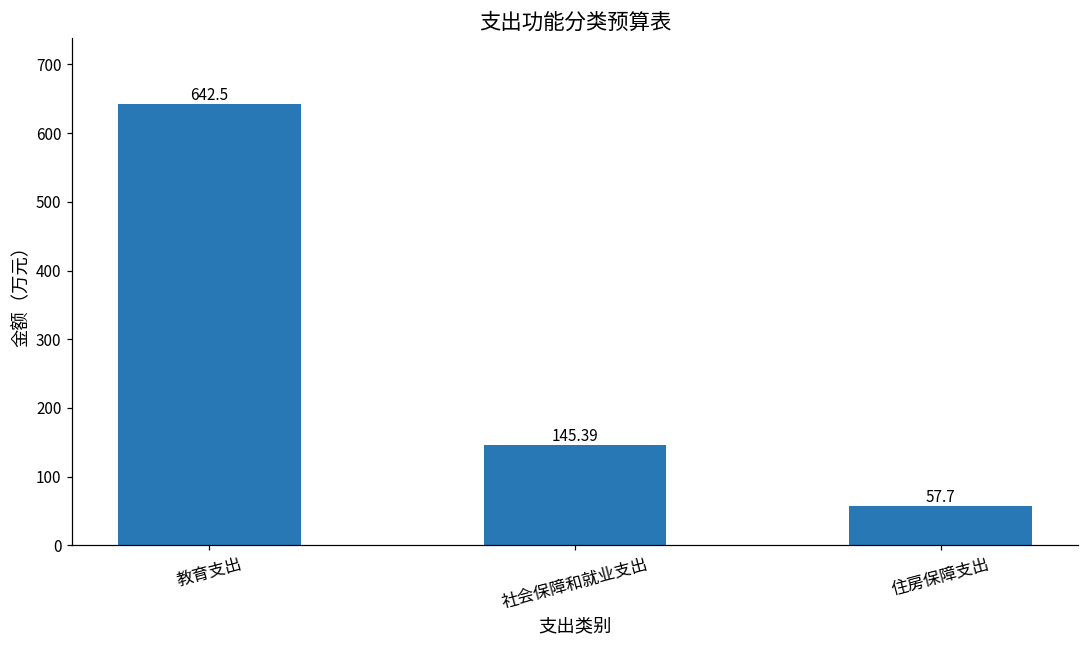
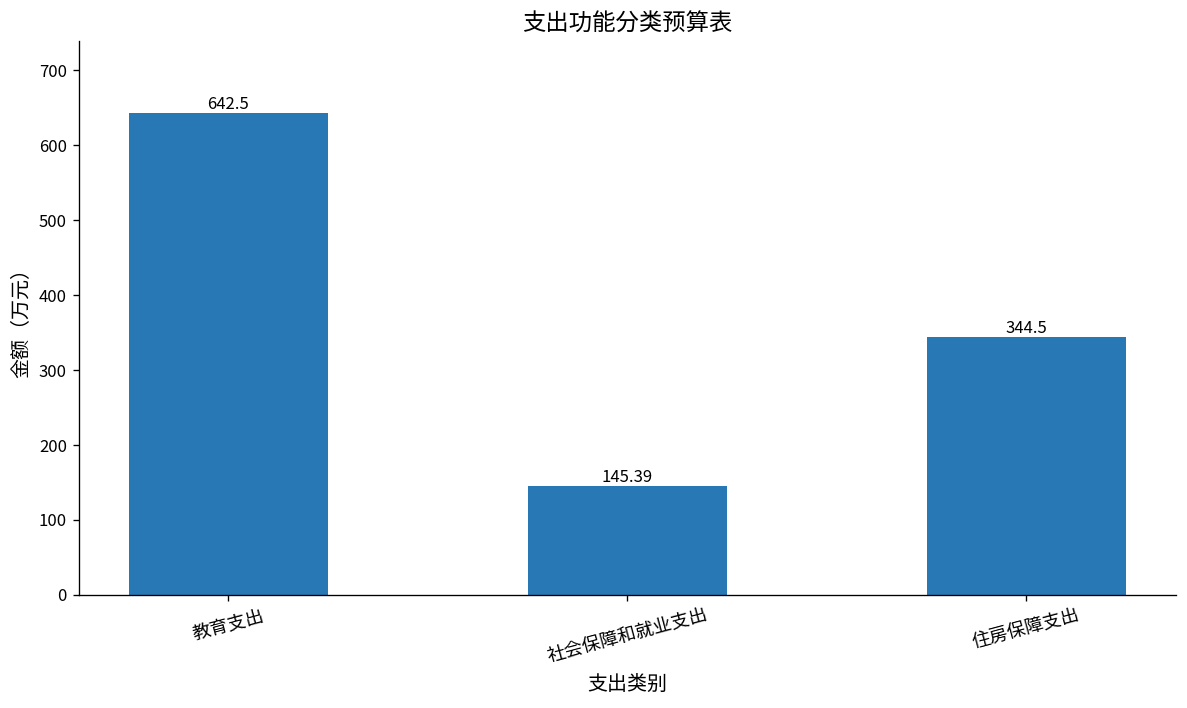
住房保障支出: 57.7 -> 344.5
